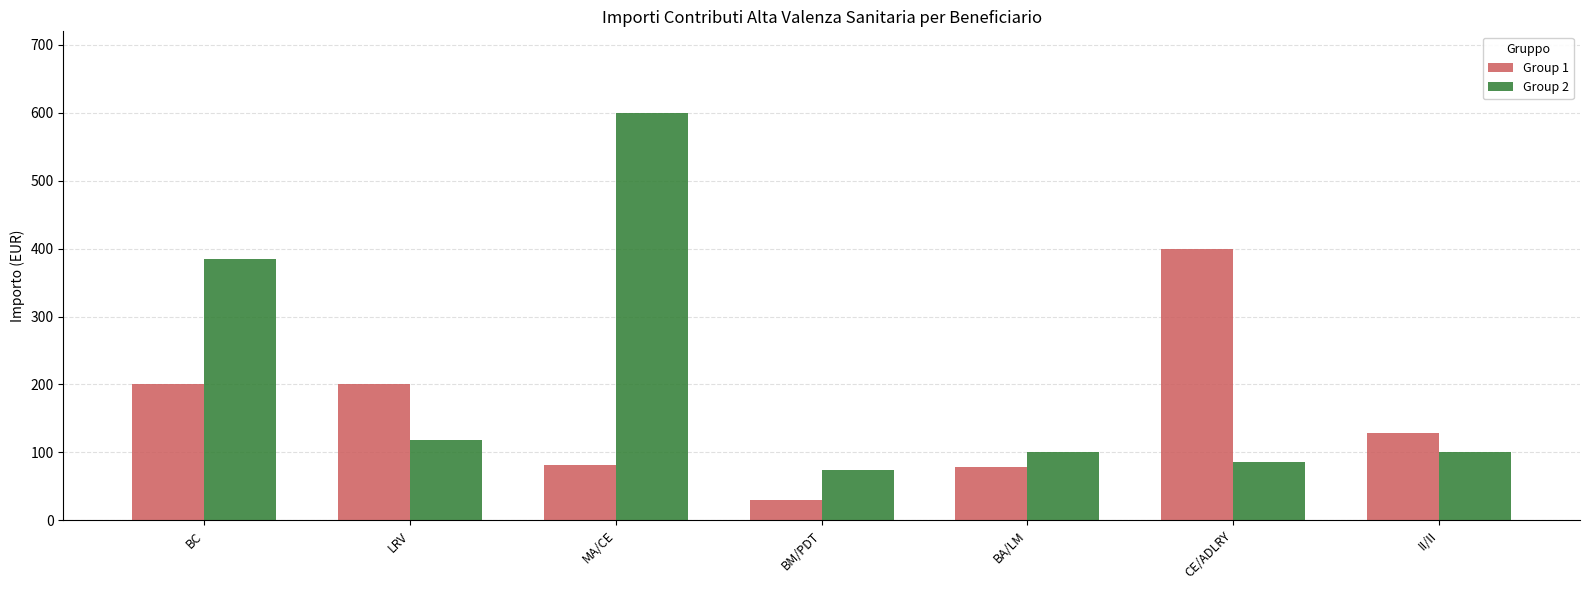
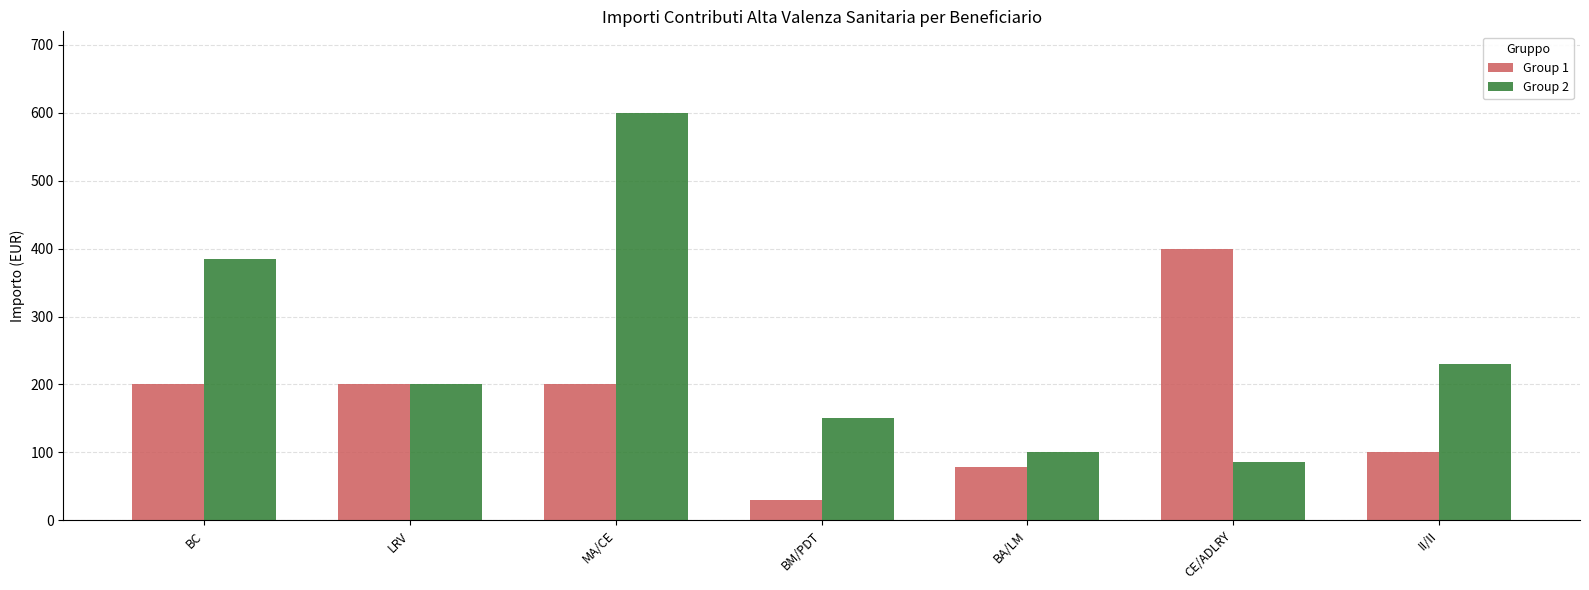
Group 2, LRV: 120 -> 200
Group 1, MA/CE: 80 -> 200
Group 2, BM/PDT: 70 -> 150
Group 1, II/II: 130 -> 100
Group 2, II/II: 100 -> 230
